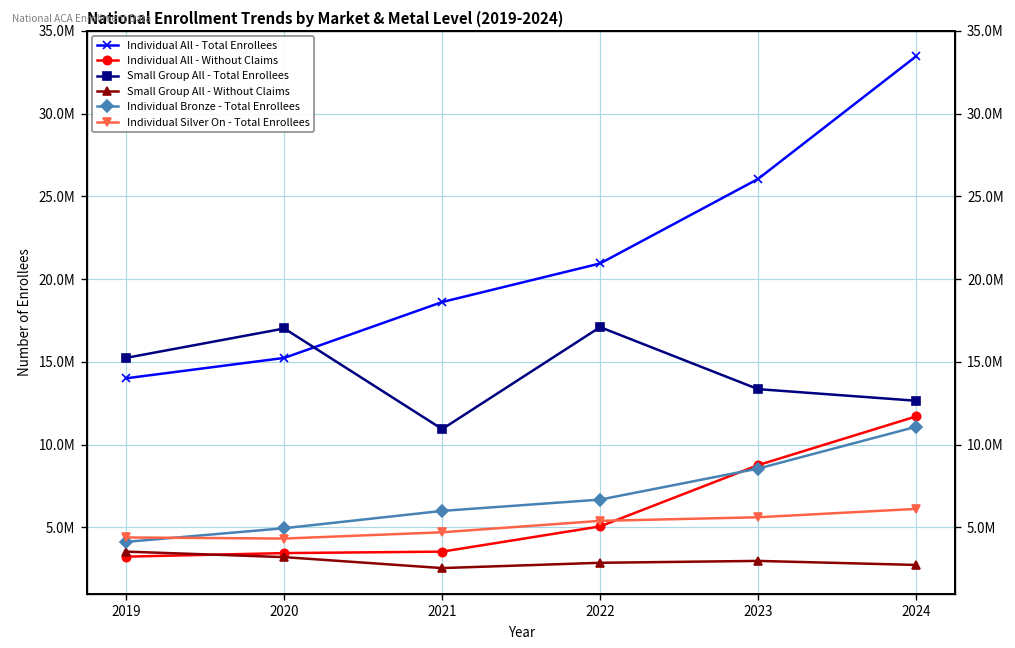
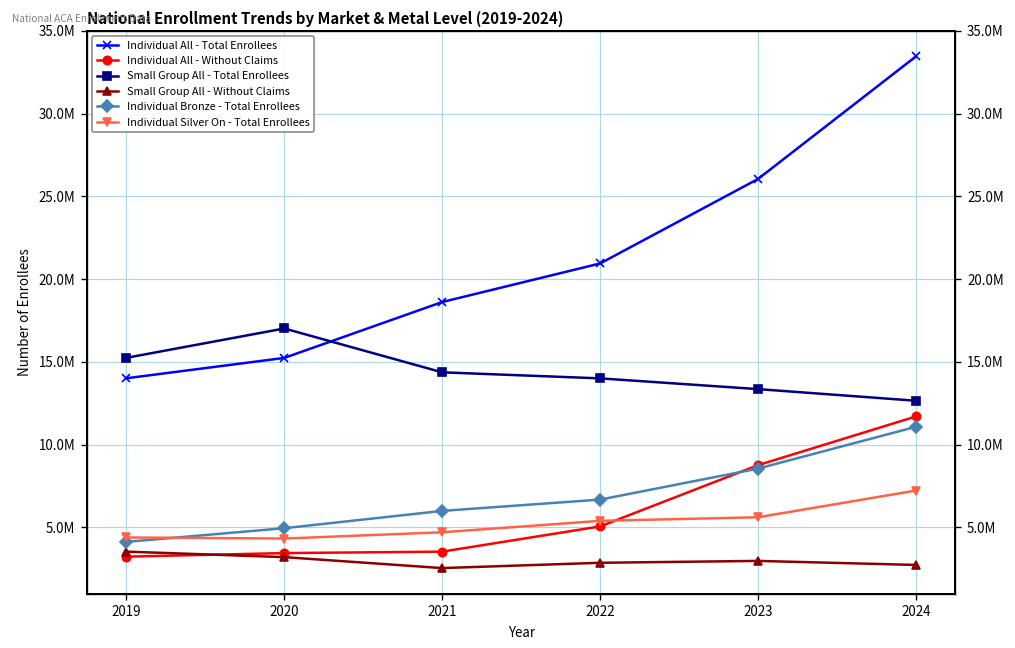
Small Group All - Total Enrollees, 2021: 10900000 -> 14400000
Small Group All - Total Enrollees, 2022: 17100000 -> 14000000
Individual Silver On - Total Enrollees, 2024: 6100000 -> 7200000
